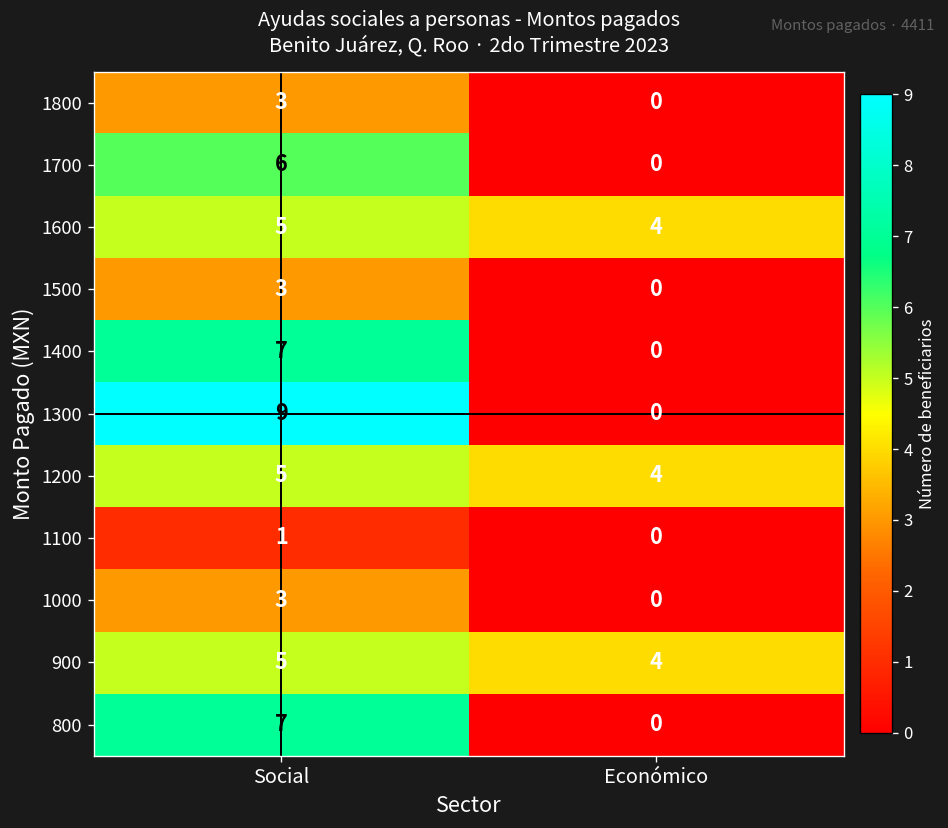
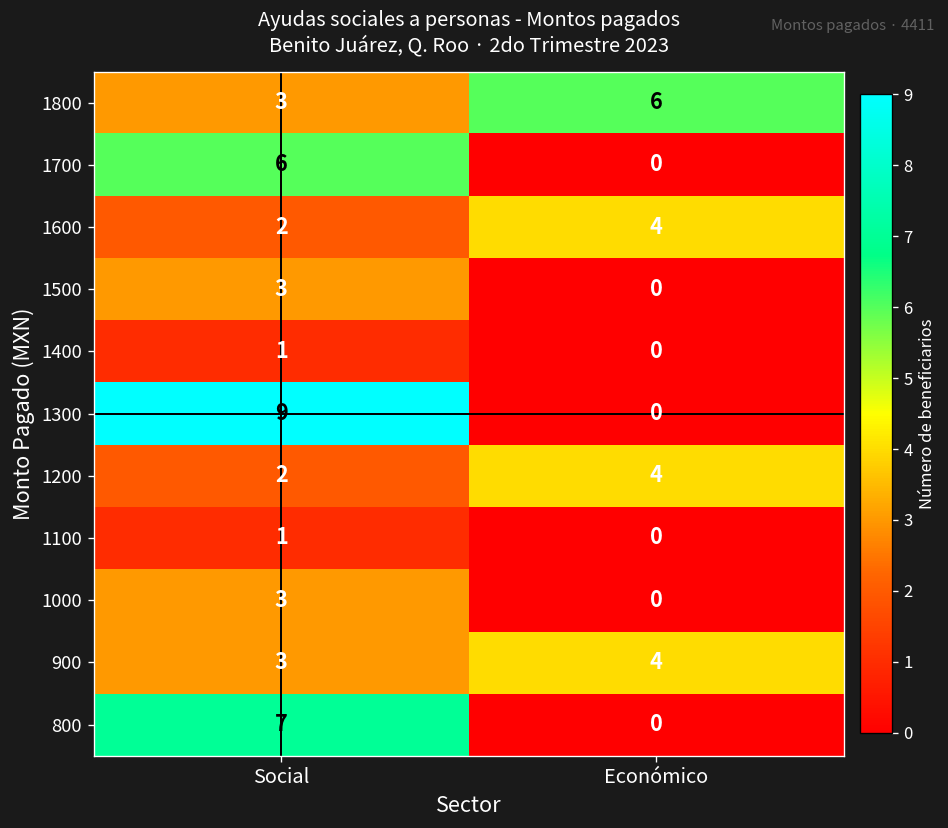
1800, Económico: 0 -> 6
1600, Social: 5 -> 2
1400, Social: 7 -> 1
1200, Social: 5 -> 2
900, Social: 5 -> 3
